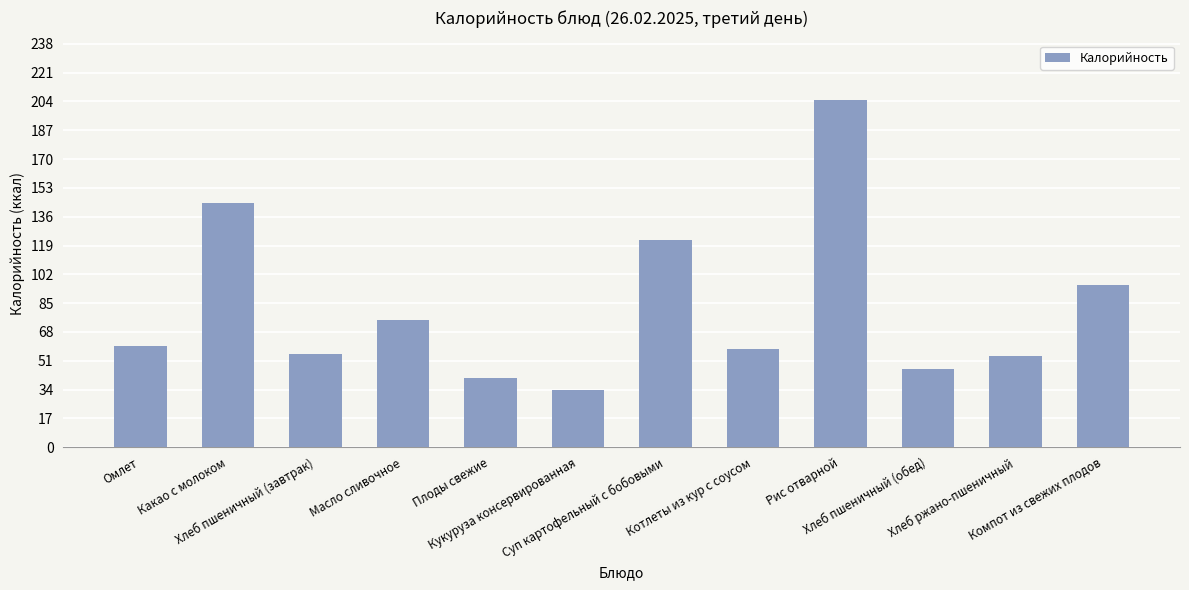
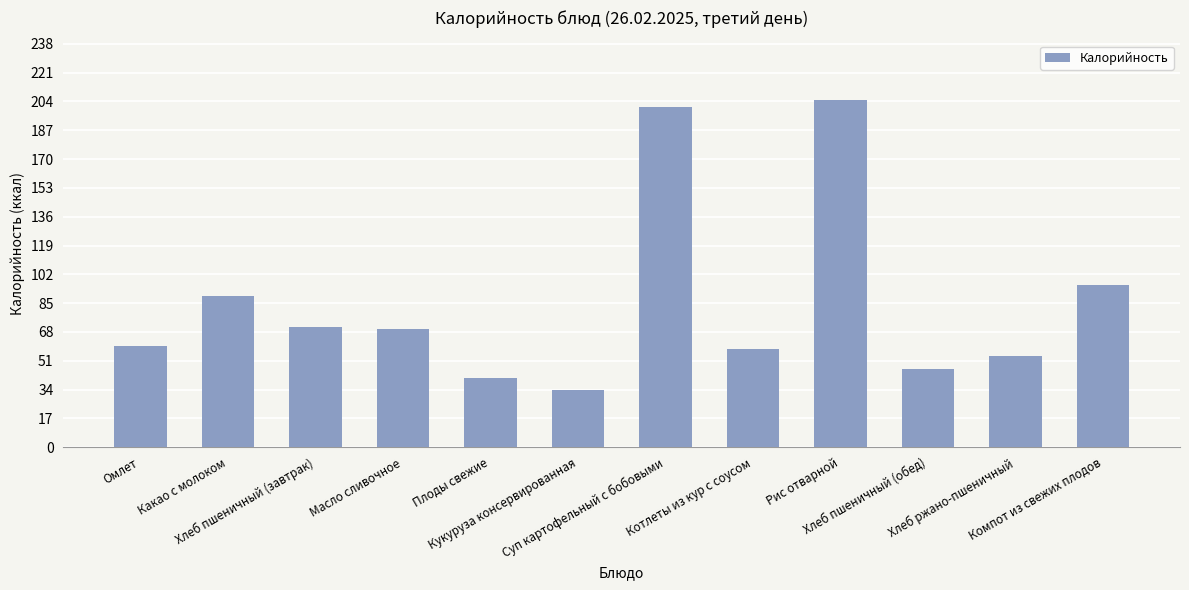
Какао с молоком: 144 -> 89
Хлеб пшеничный (завтрак): 55 -> 71
Масло сливочное: 75 -> 70
Суп картофельный с бобовыми: 122 -> 201
